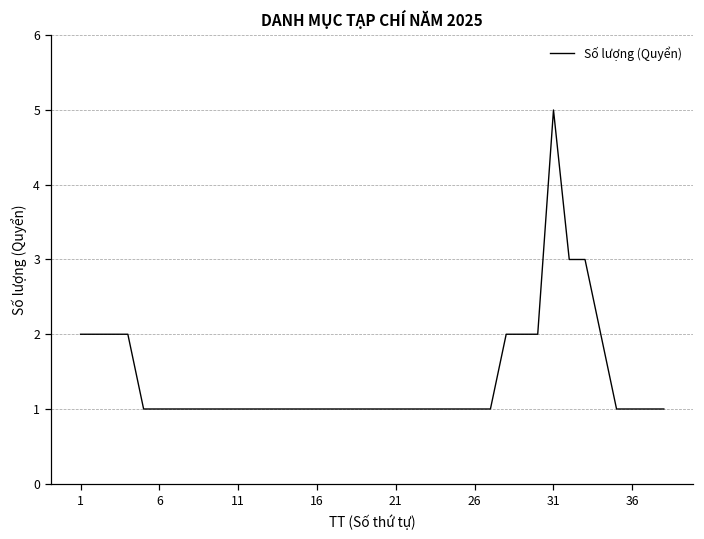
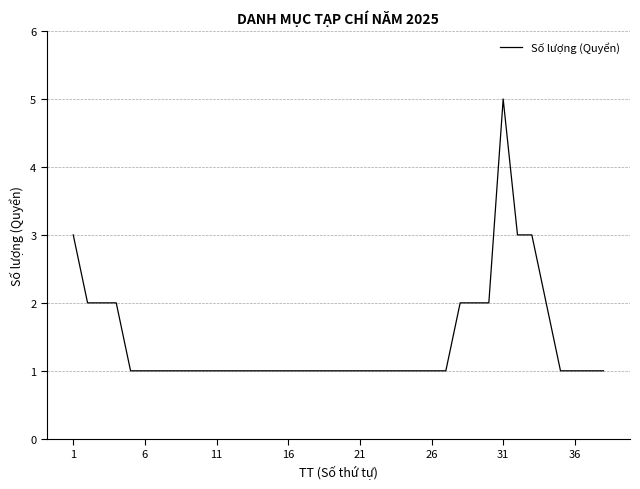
1: 2 -> 3
